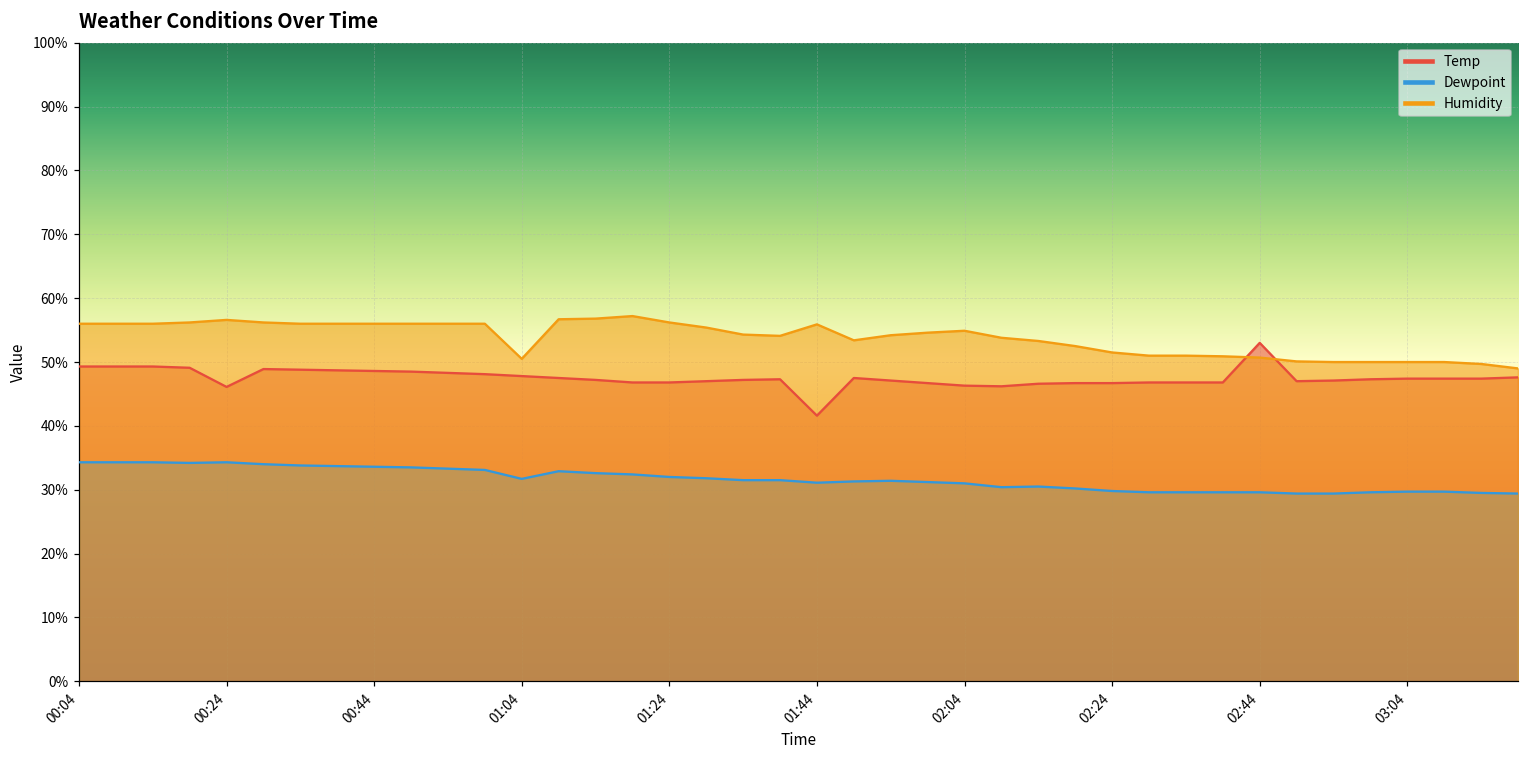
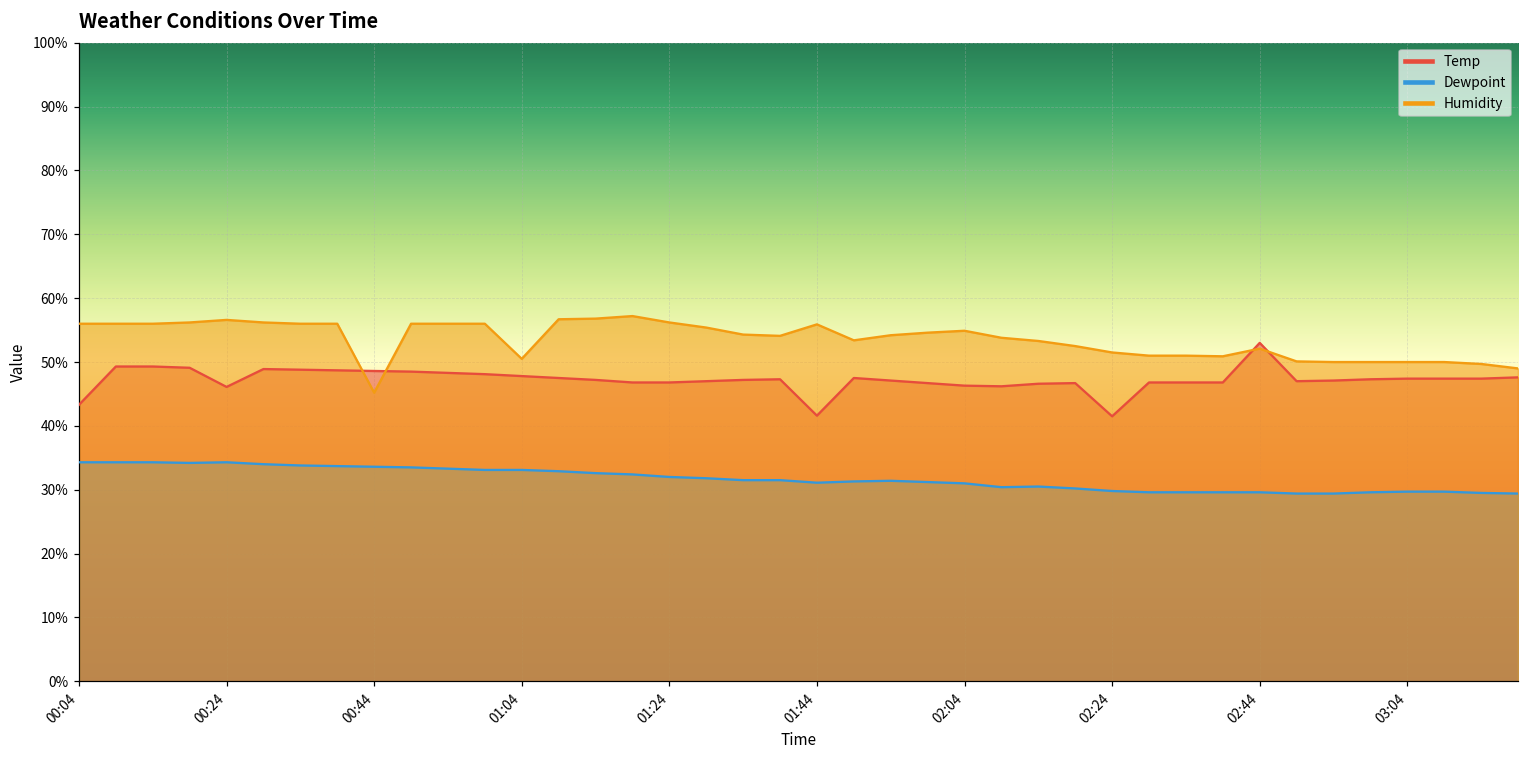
Temp, 00:04: 49% -> 43%
Humidity, 00:44: 56% -> 45%
Dewpoint, 01:04: 32% -> 33%
Temp, 02:24: 47% -> 42%
Humidity, 02:44: 51% -> 52%
